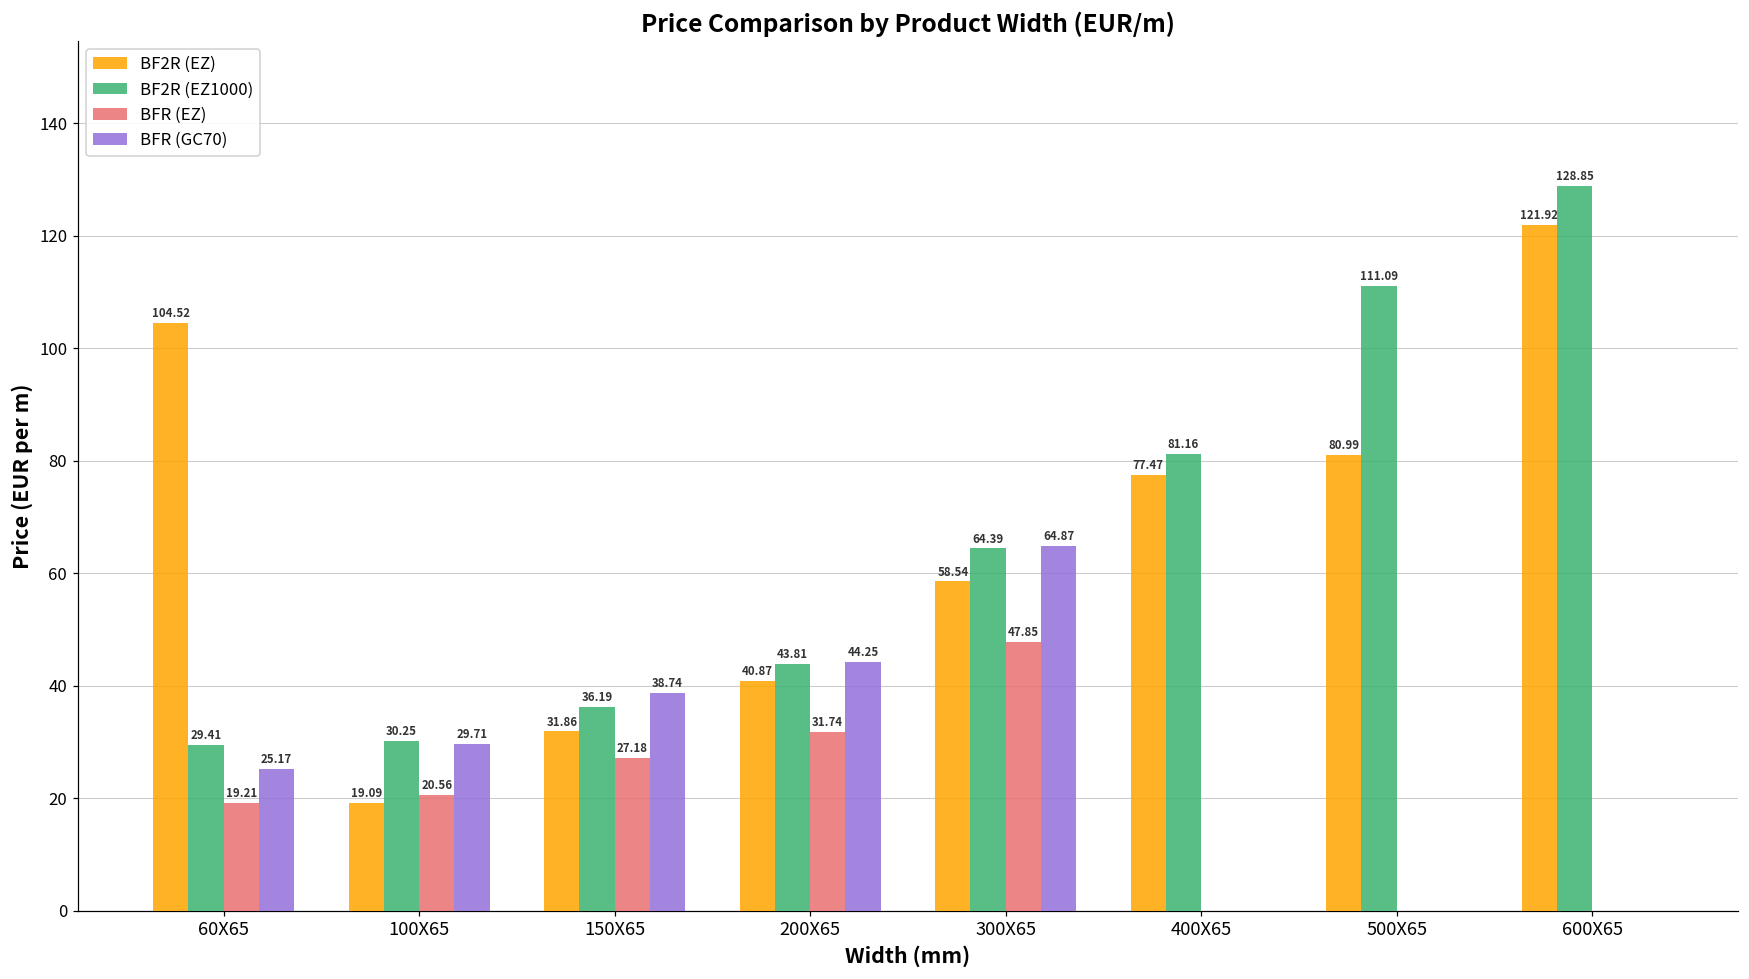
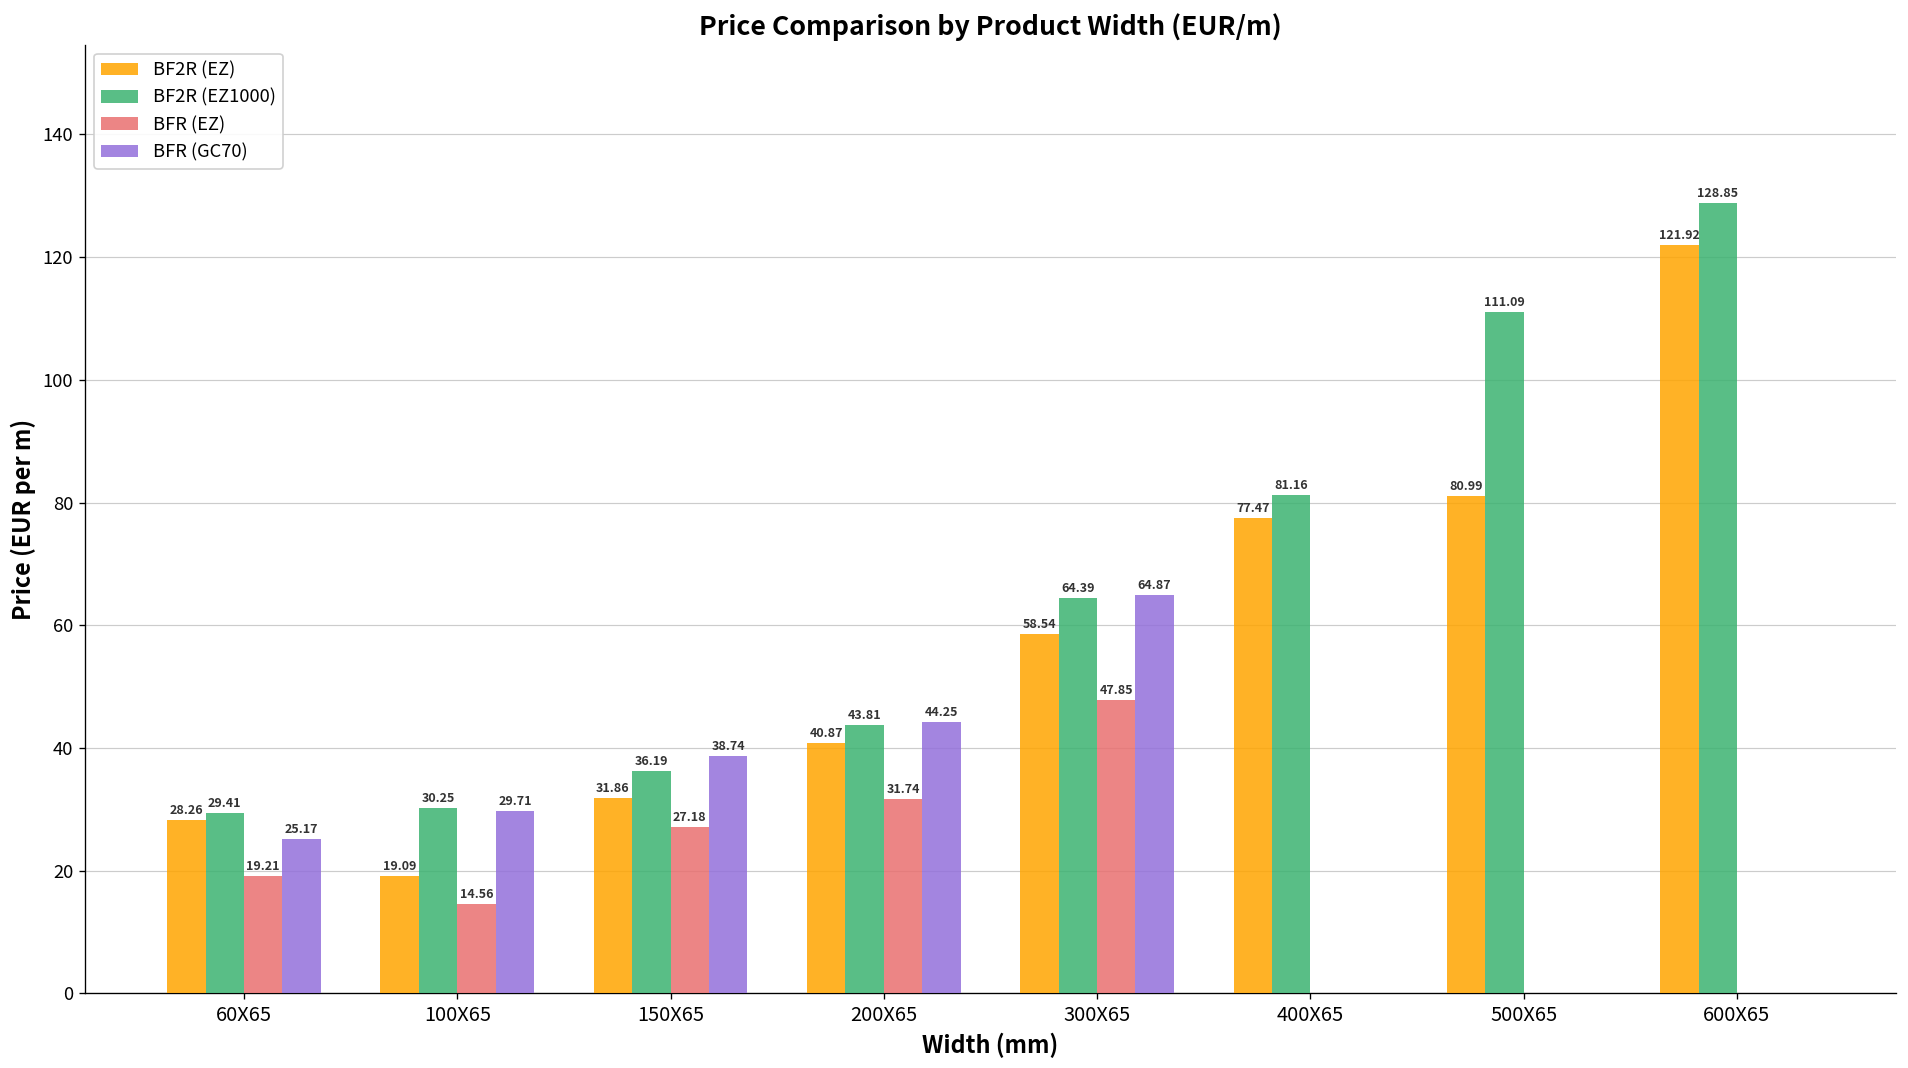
BF2R (EZ), 60X65: 104.52 -> 28.26
BFR (EZ), 100X65: 20.56 -> 14.56
